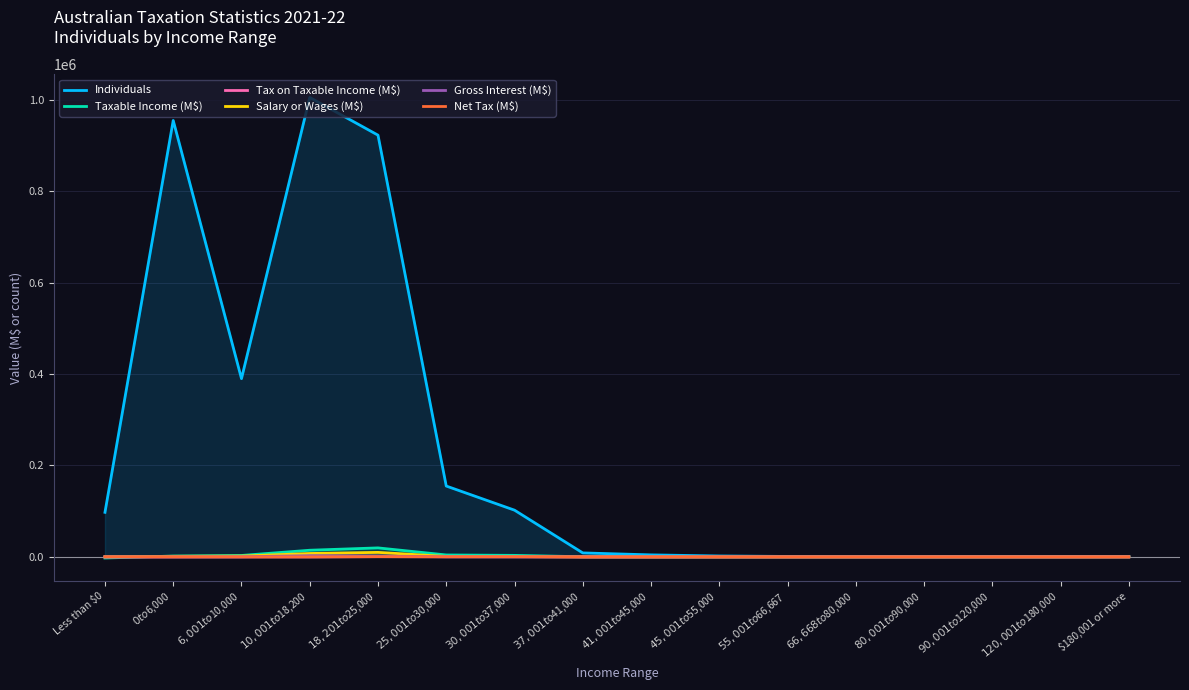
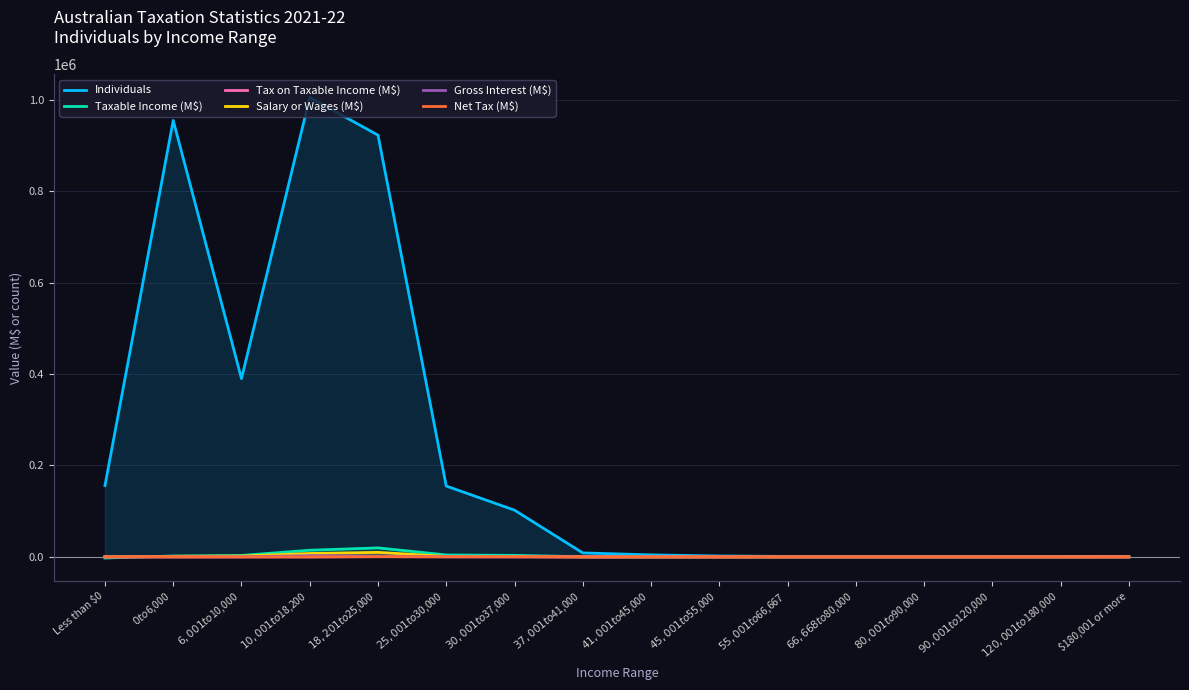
Individuals, Less than $0: 100000 -> 160000
